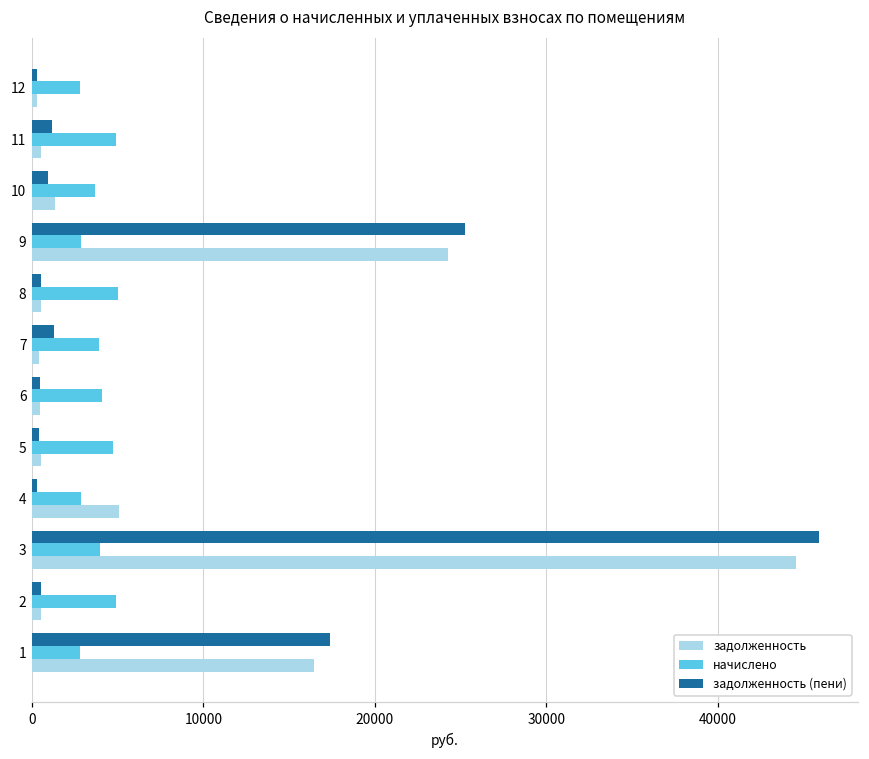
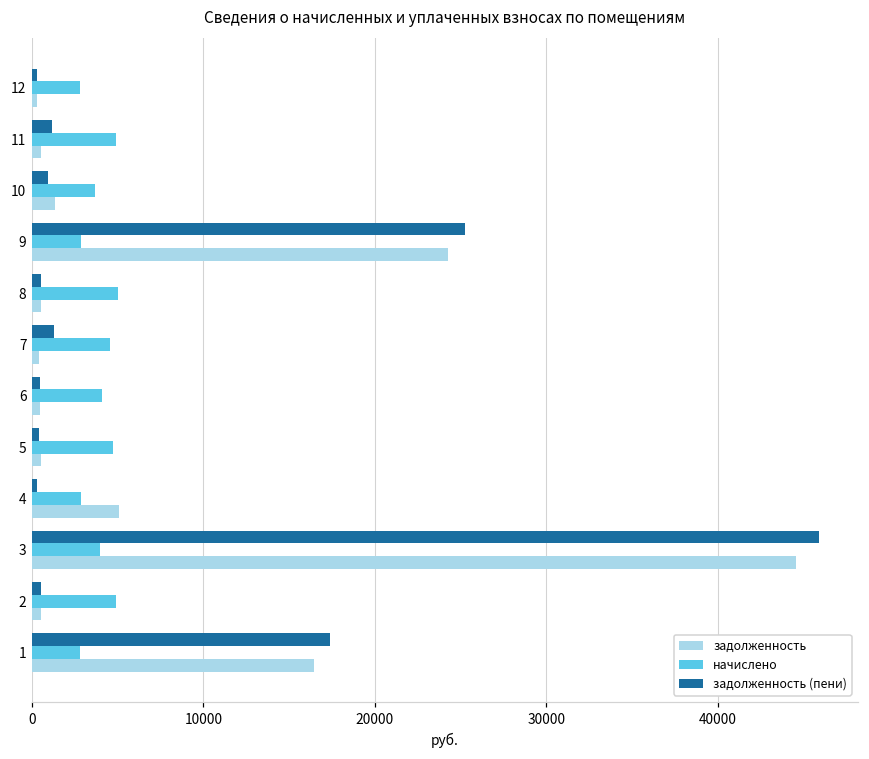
начислено, 7: 3900 -> 4600
